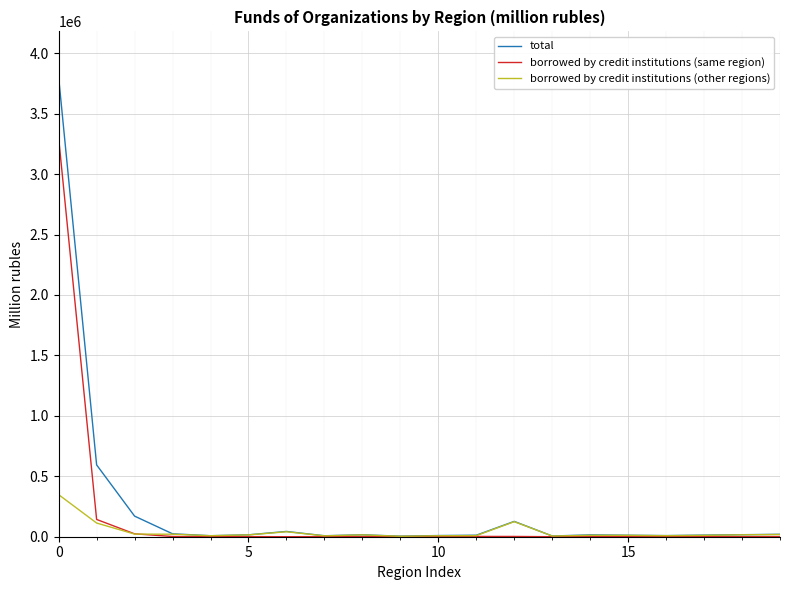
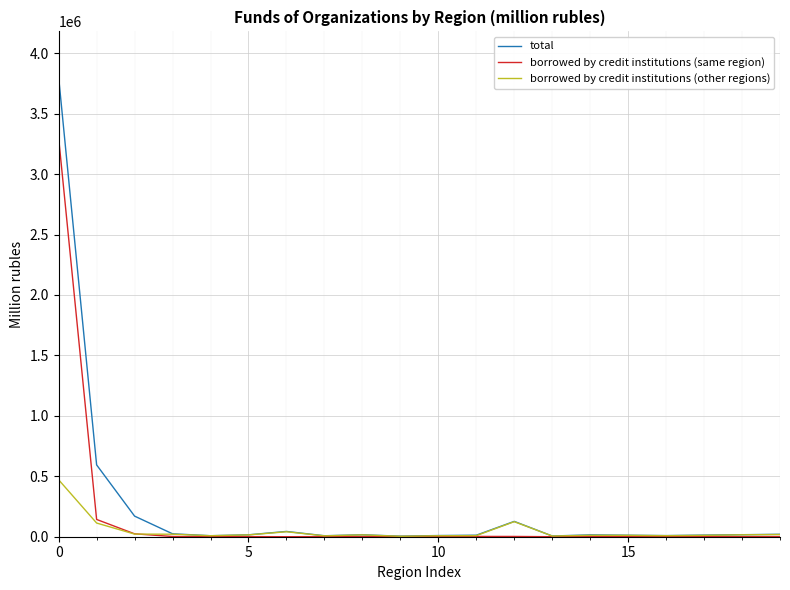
borrowed by credit institutions (other regions), 0: 350000 -> 470000
